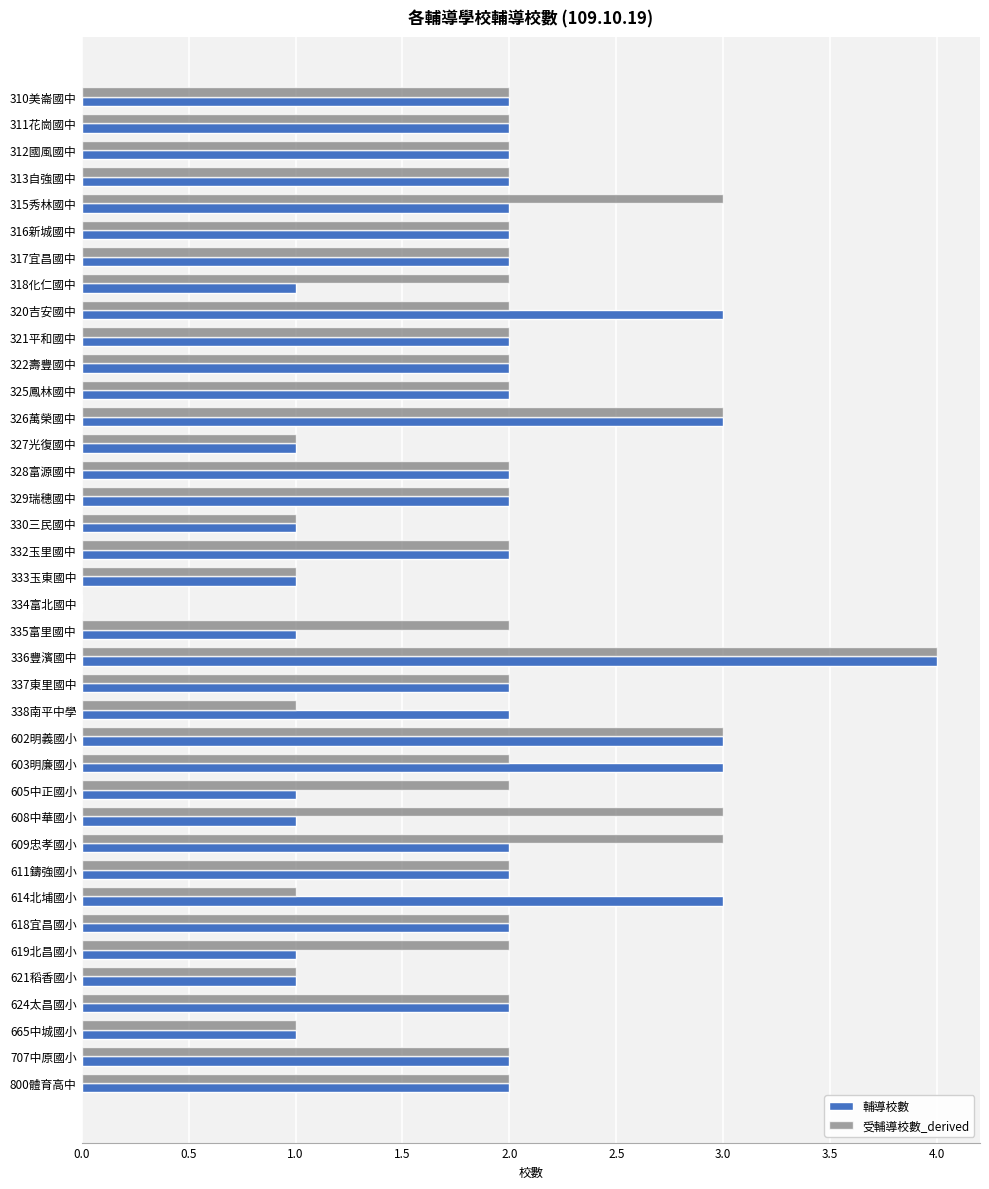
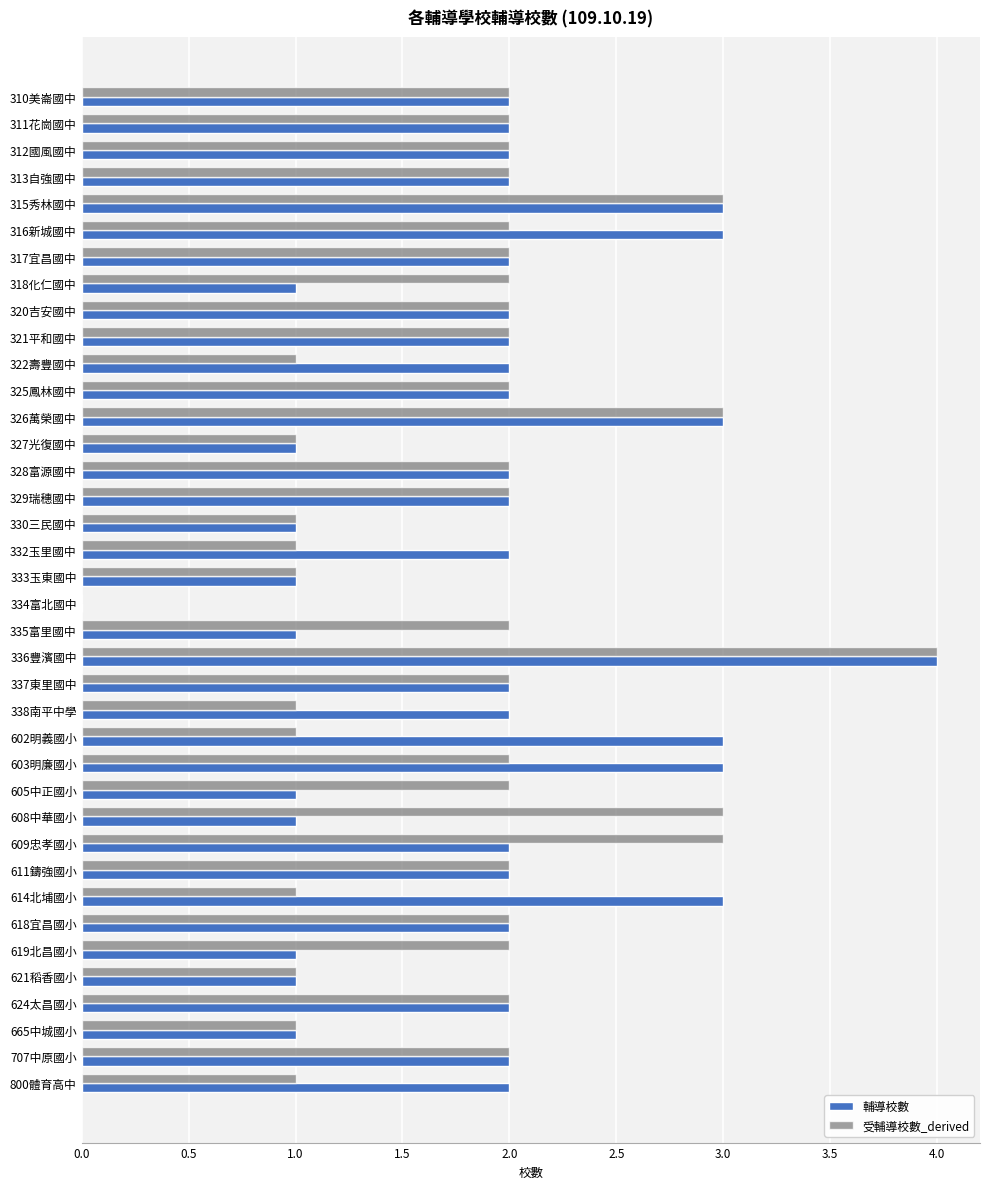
輔導校數, 315秀林國中: 2 -> 3
輔導校數, 316新城國中: 2 -> 3
輔導校數, 320吉安國中: 3 -> 2
受輔導校數_derived, 322壽豐國中: 2 -> 1
受輔導校數_derived, 332玉里國中: 2 -> 1
受輔導校數_derived, 602明義國小: 3 -> 1
受輔導校數_derived, 800體育高中: 2 -> 1
